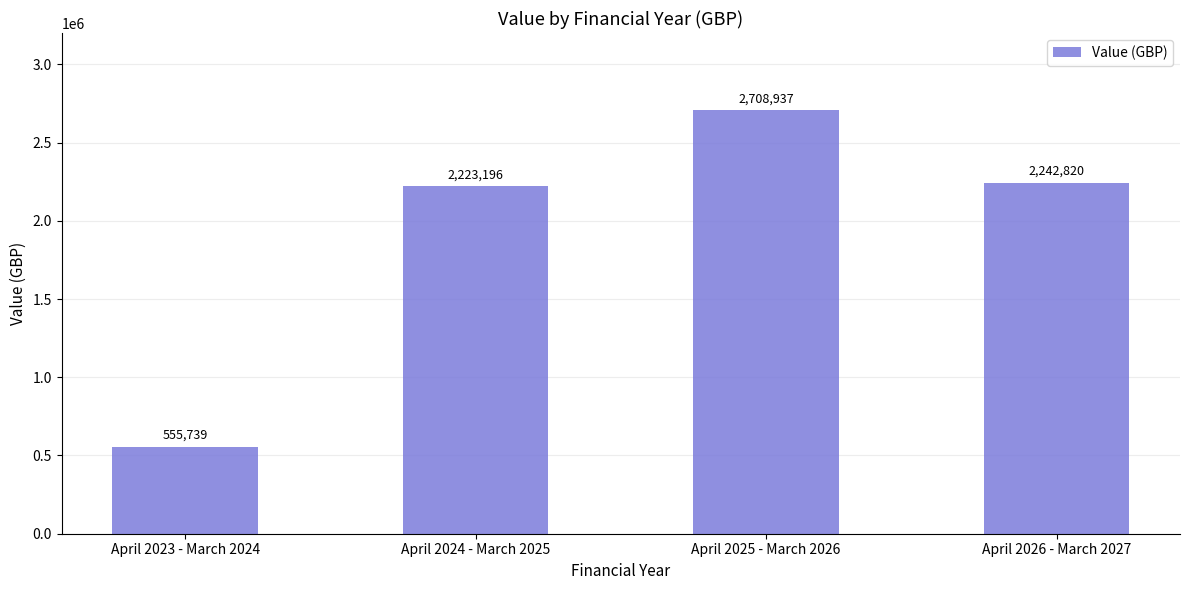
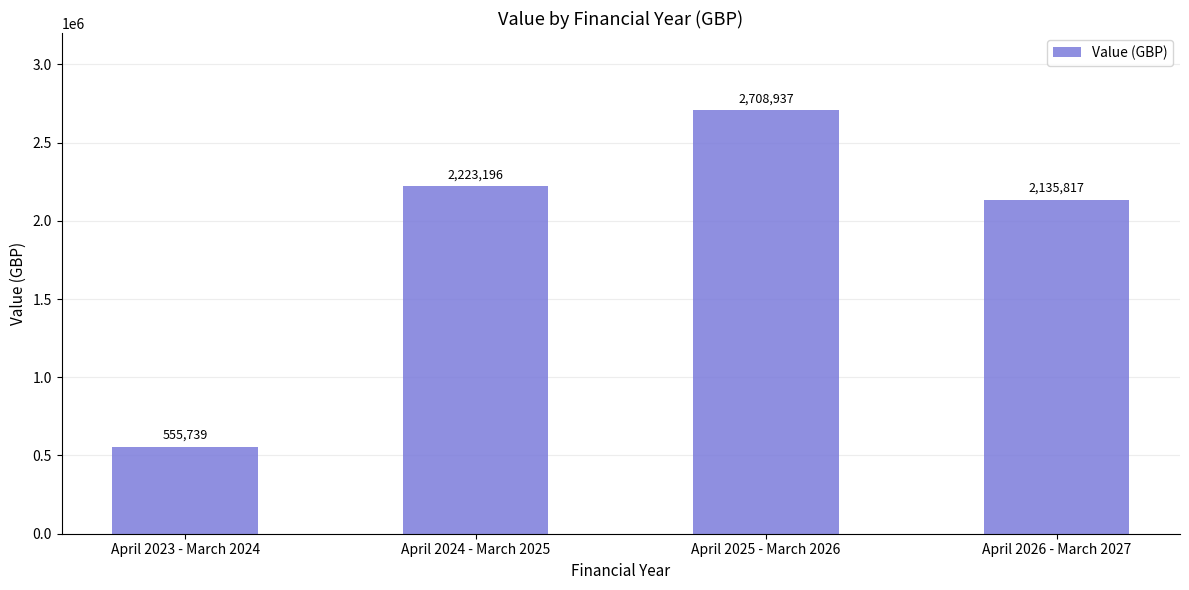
April 2026 - March 2027: 2,242,820 -> 2,135,817
